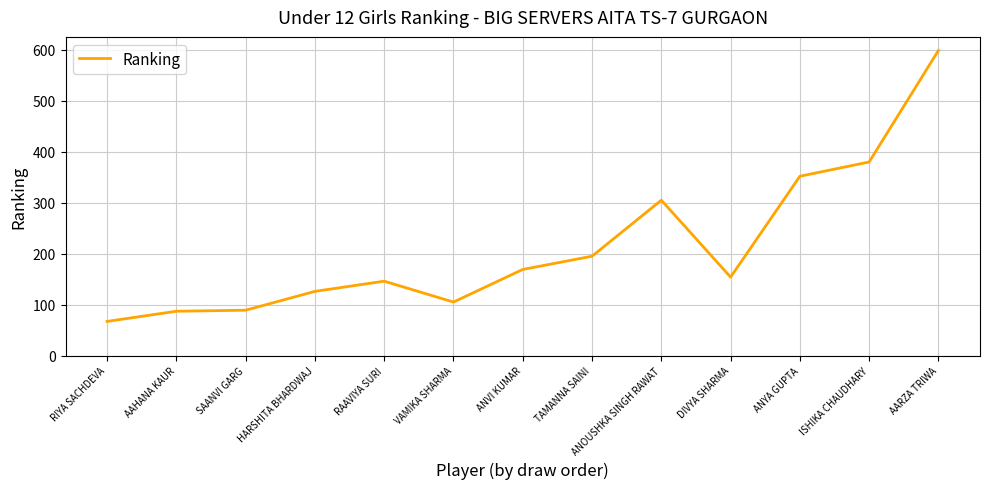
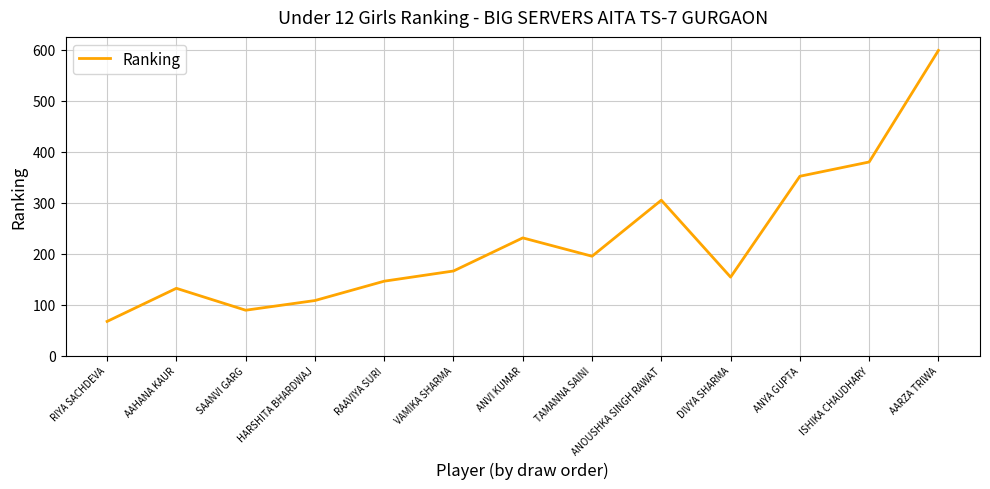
AAHANA KAUR: 90 -> 130
HARSHITA BHARDWAJ: 130 -> 110
VAMIKA SHARMA: 110 -> 170
ANVI KUMAR: 170 -> 230
